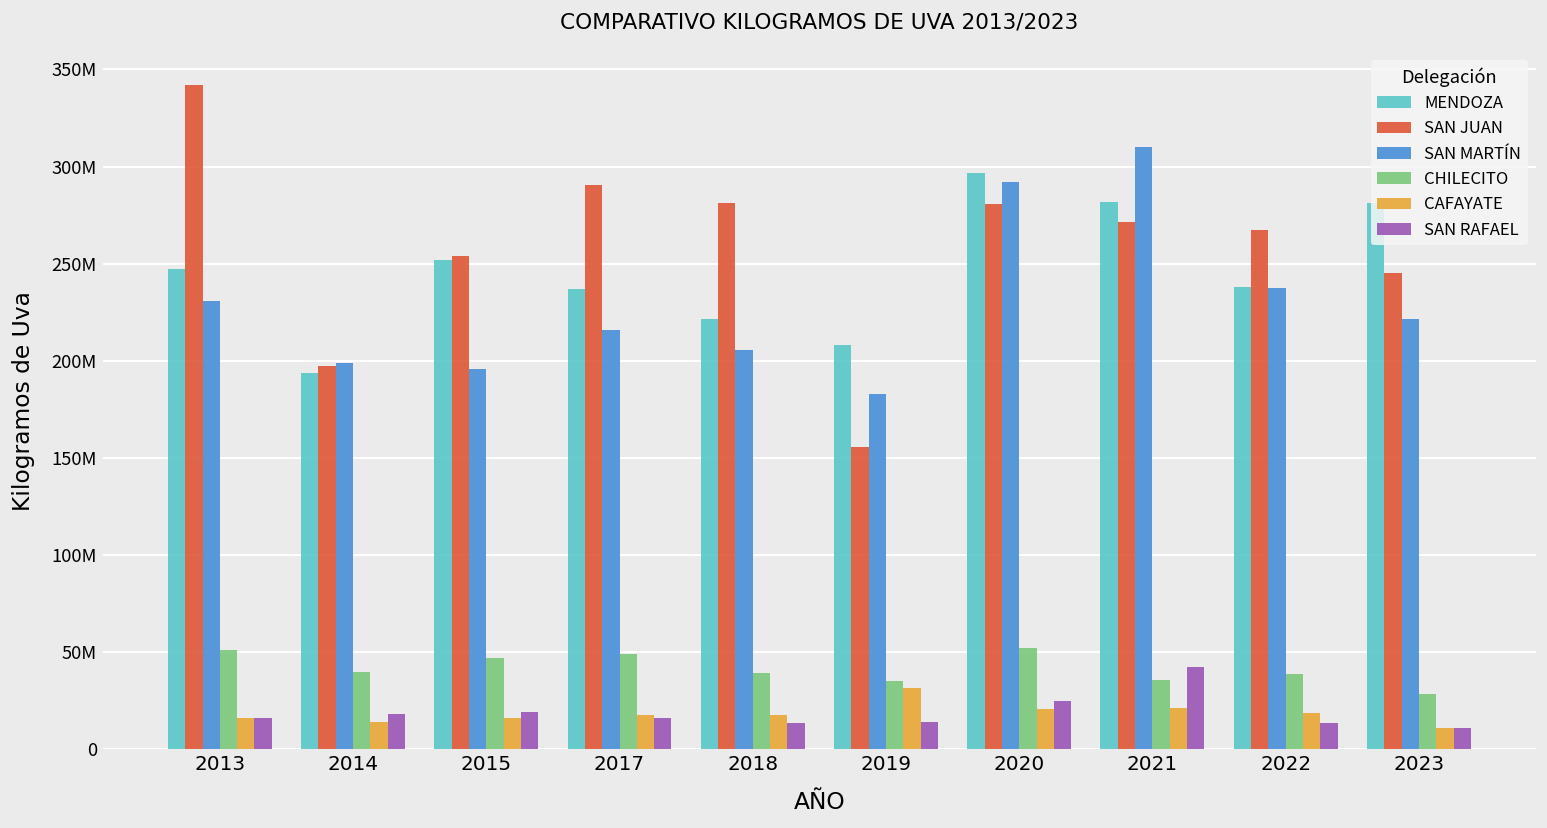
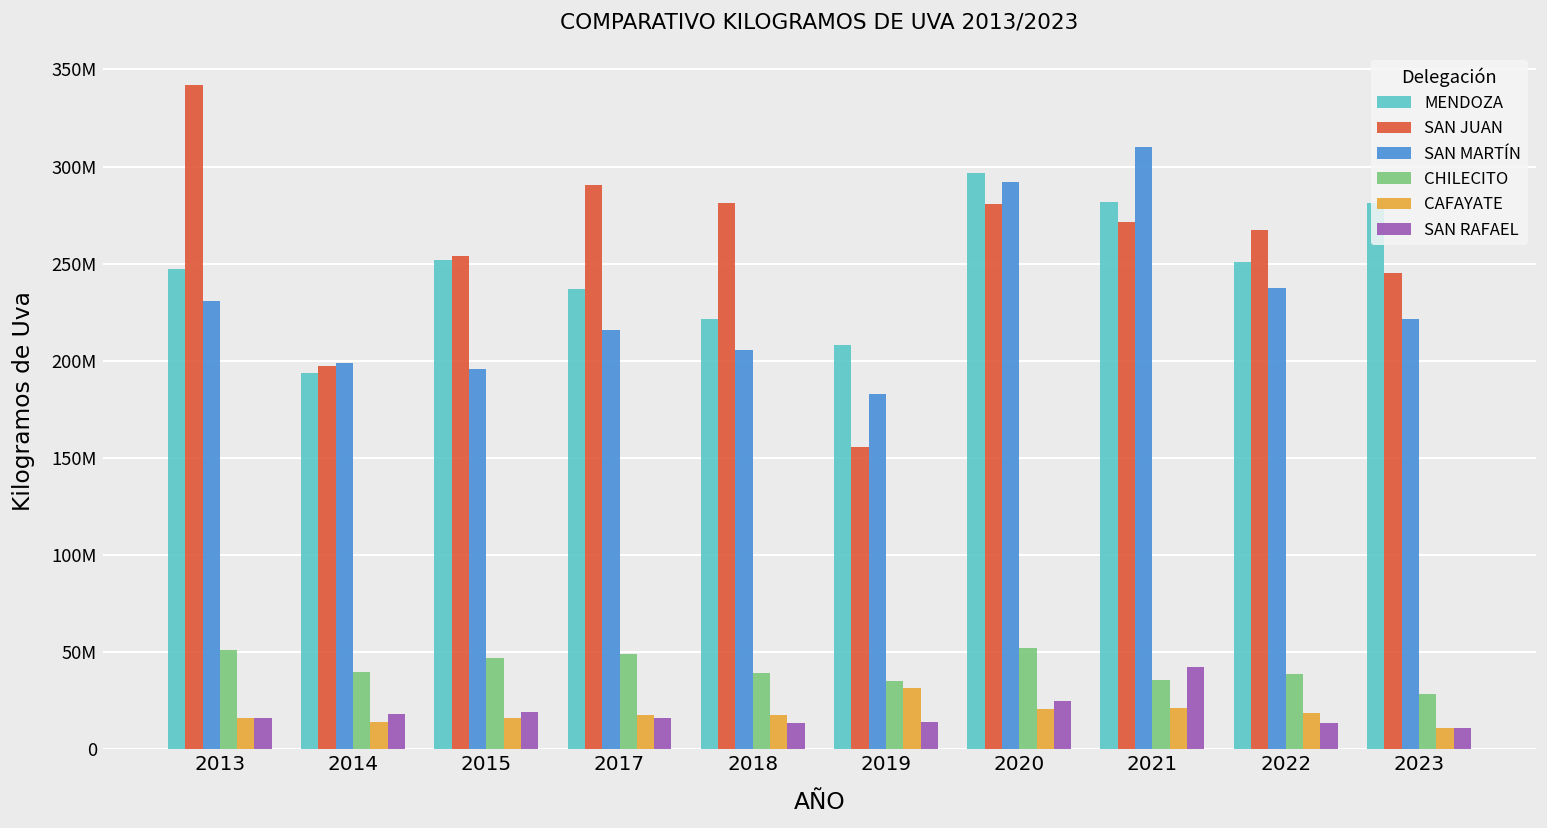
MENDOZA, 2022: 238000000 -> 251000000
